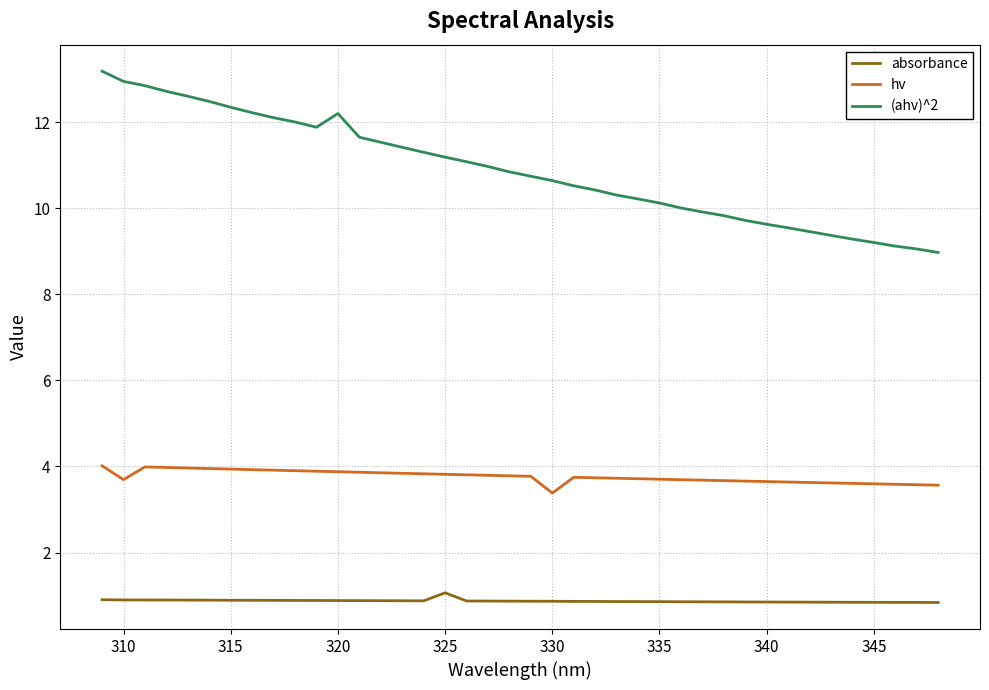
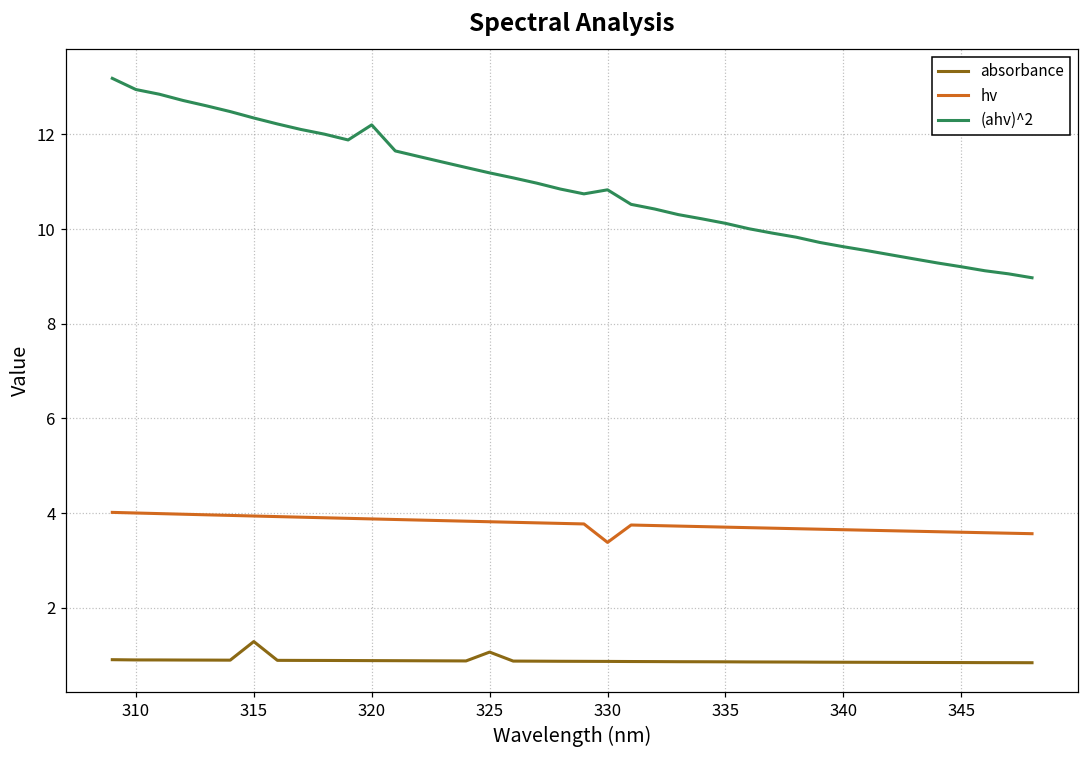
hv, 310: 3.7 -> 4.0
absorbance, 315: 0.9 -> 1.3
(ahv)^2, 330: 10.6 -> 10.8
